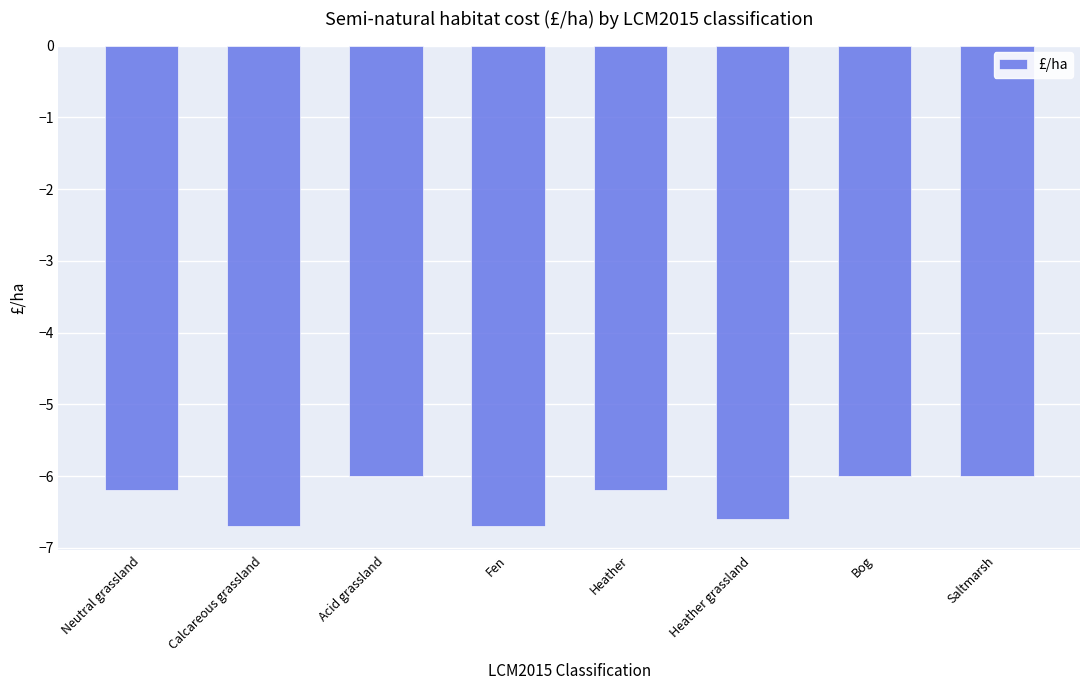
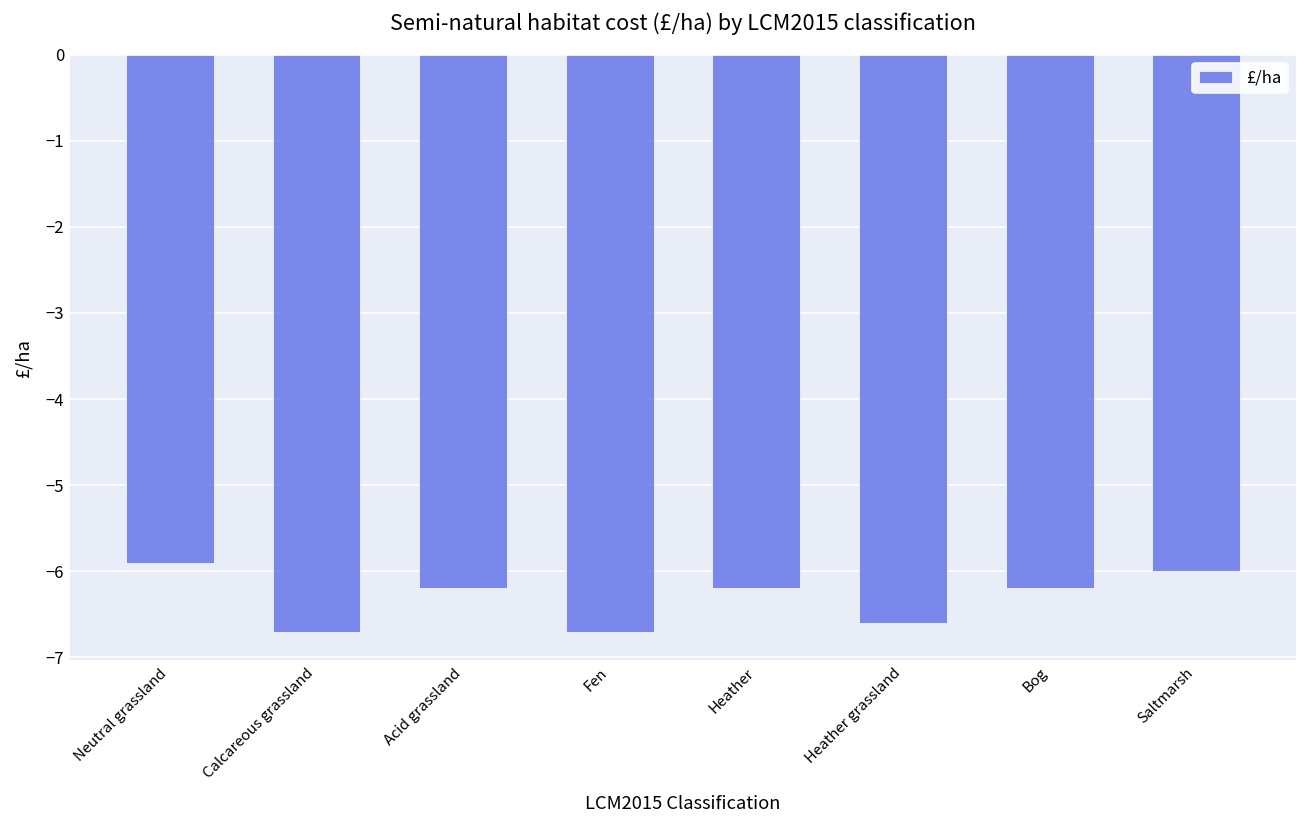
Neutral grassland: -6.2 -> -5.9
Acid grassland: -6.0 -> -6.2
Bog: -6.0 -> -6.2
